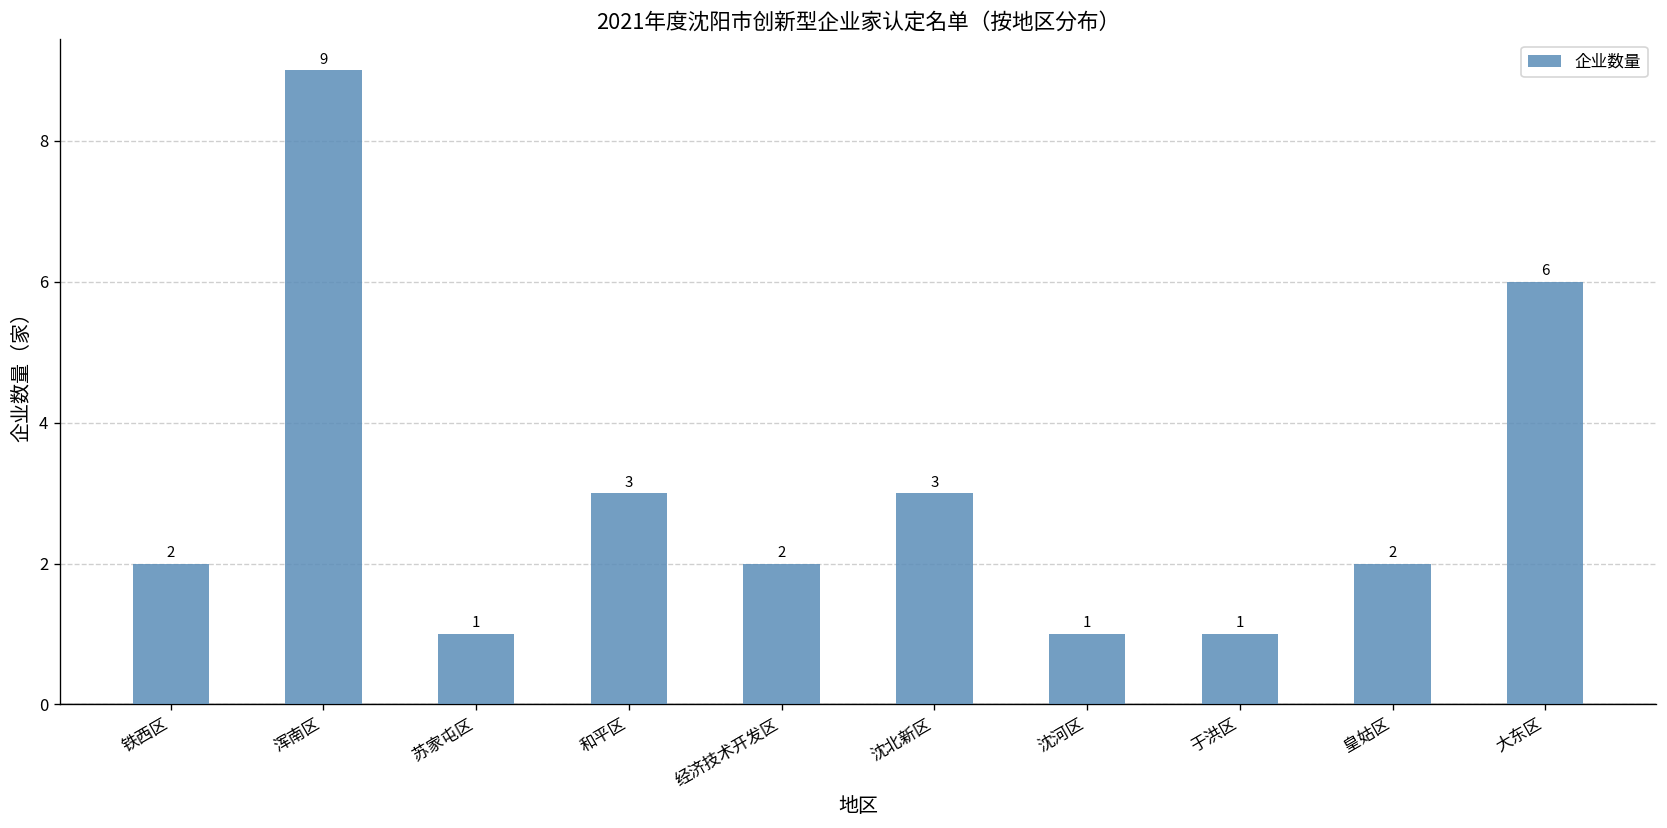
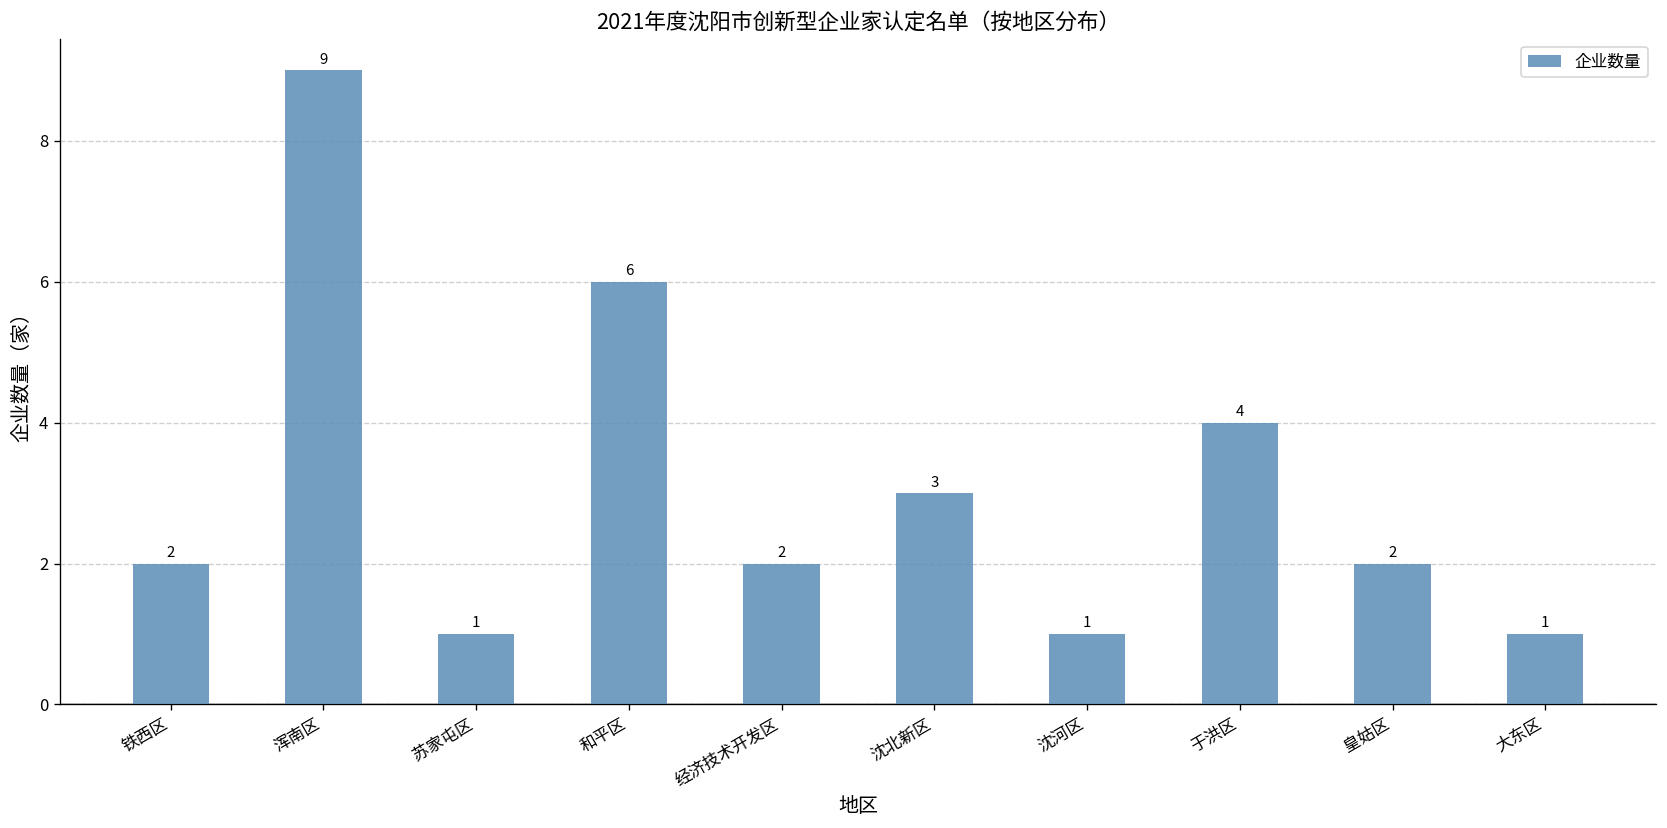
和平区: 3 -> 6
于洪区: 1 -> 4
大东区: 6 -> 1
